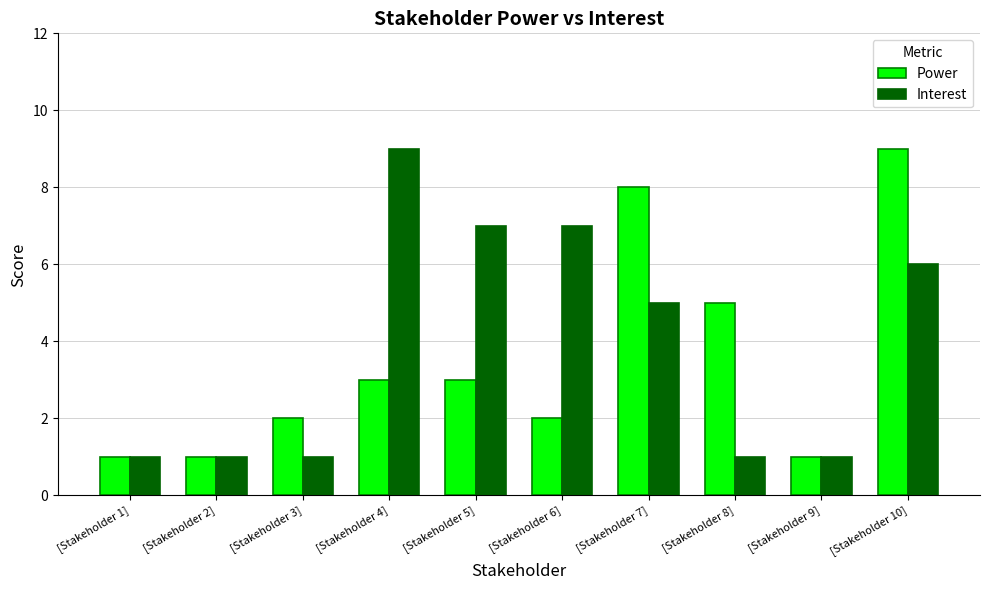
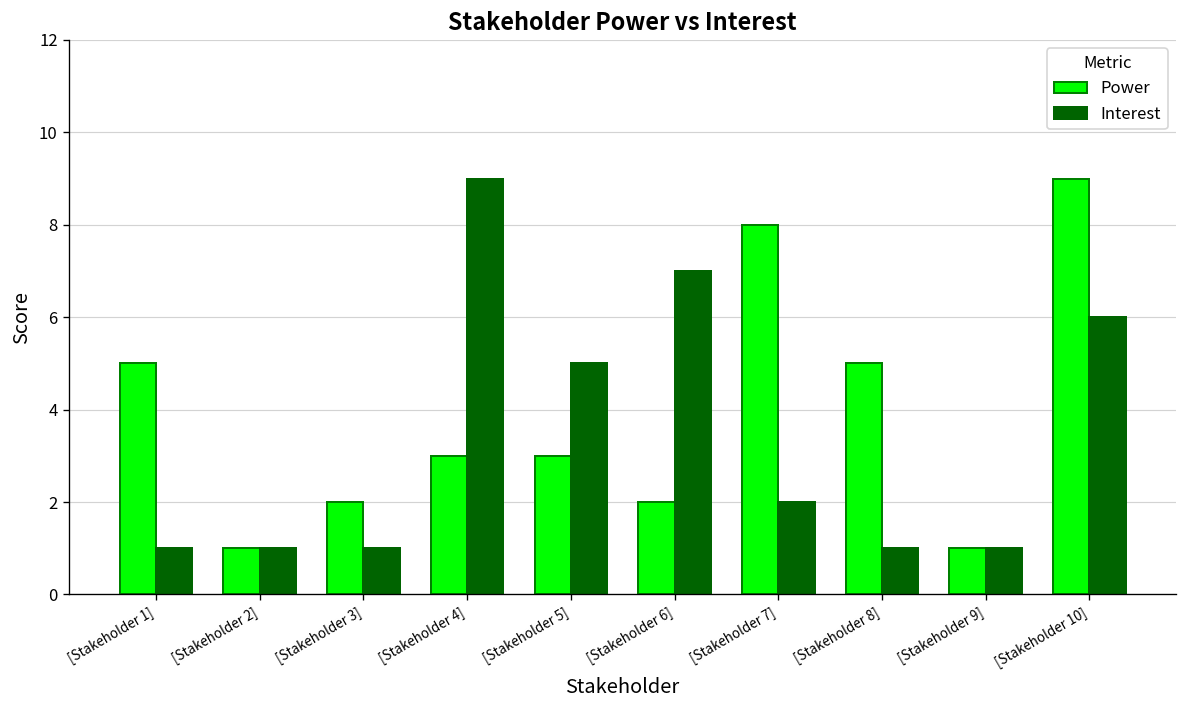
Power, [Stakeholder 1]: 1 -> 5
Interest, [Stakeholder 5]: 7 -> 5
Interest, [Stakeholder 7]: 5 -> 2
